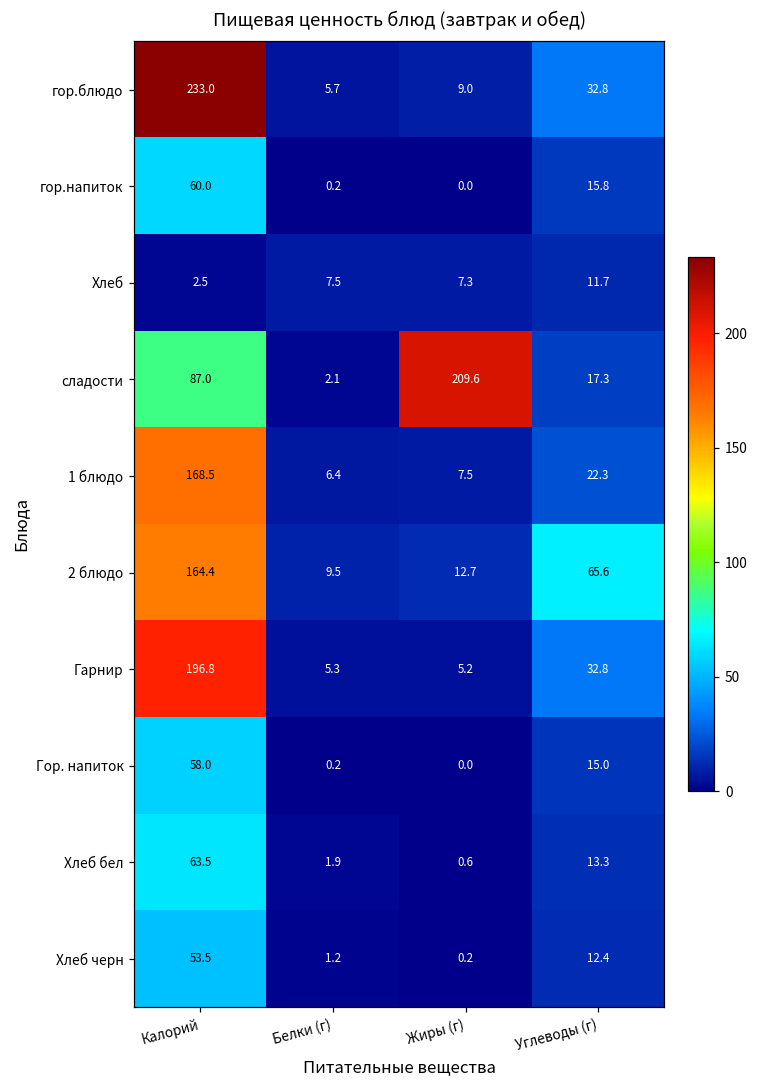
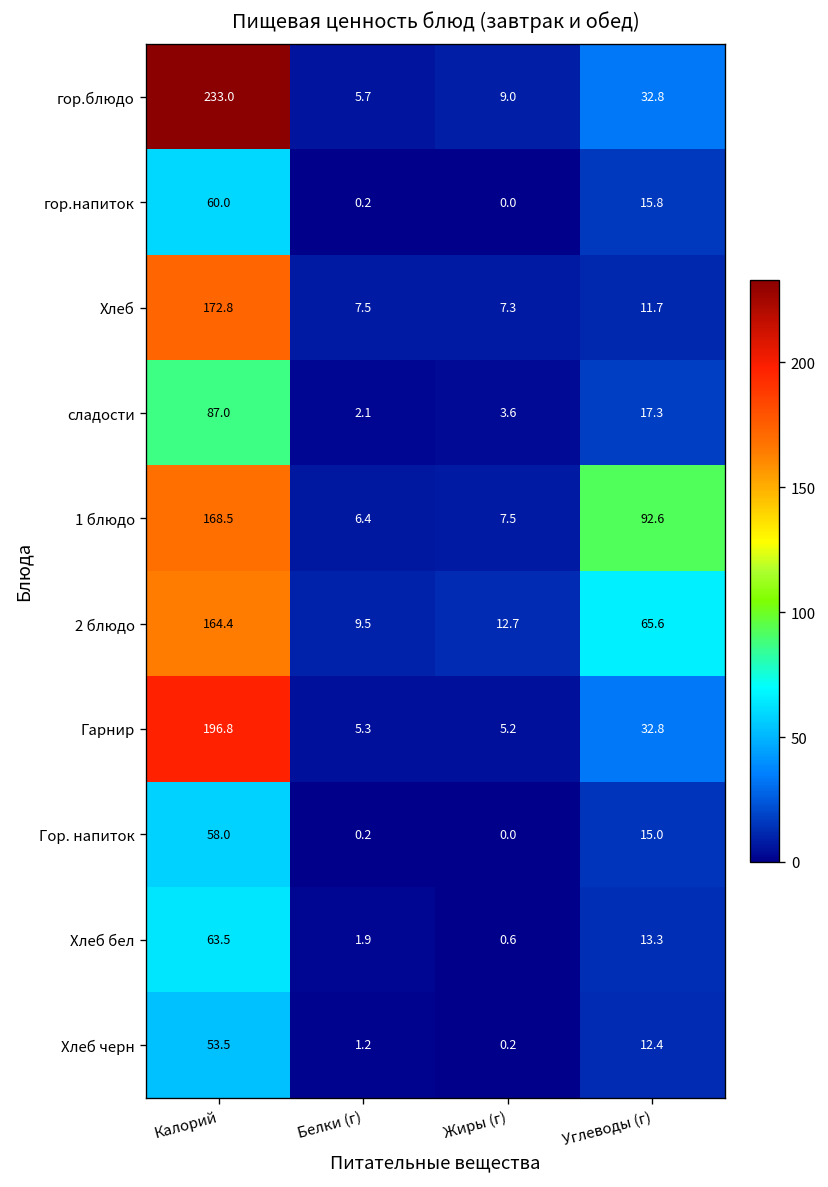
Хлеб, Калорий: 2.5 -> 172.8
сладости, Жиры (г): 209.6 -> 3.6
1 блюдо, Углеводы (г): 22.3 -> 92.6
